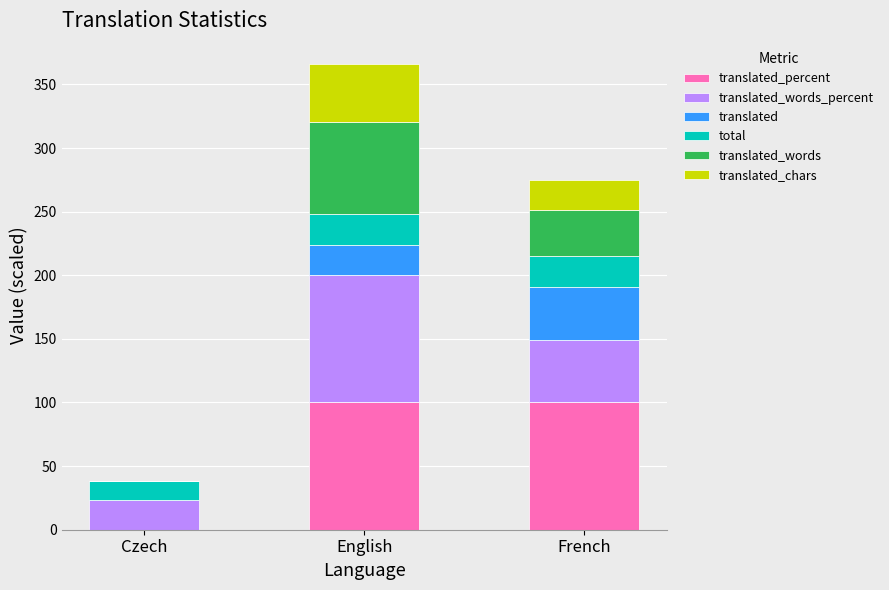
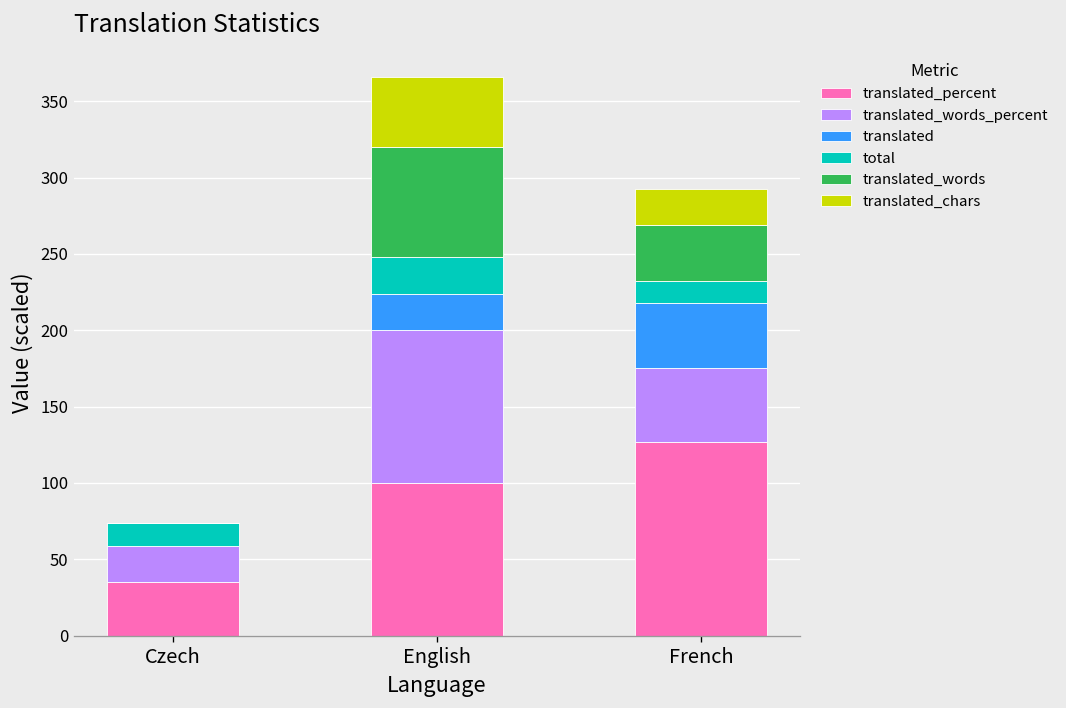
translated_percent, Czech: 0 -> 35
translated_percent, French: 100 -> 127
total, French: 24 -> 15
